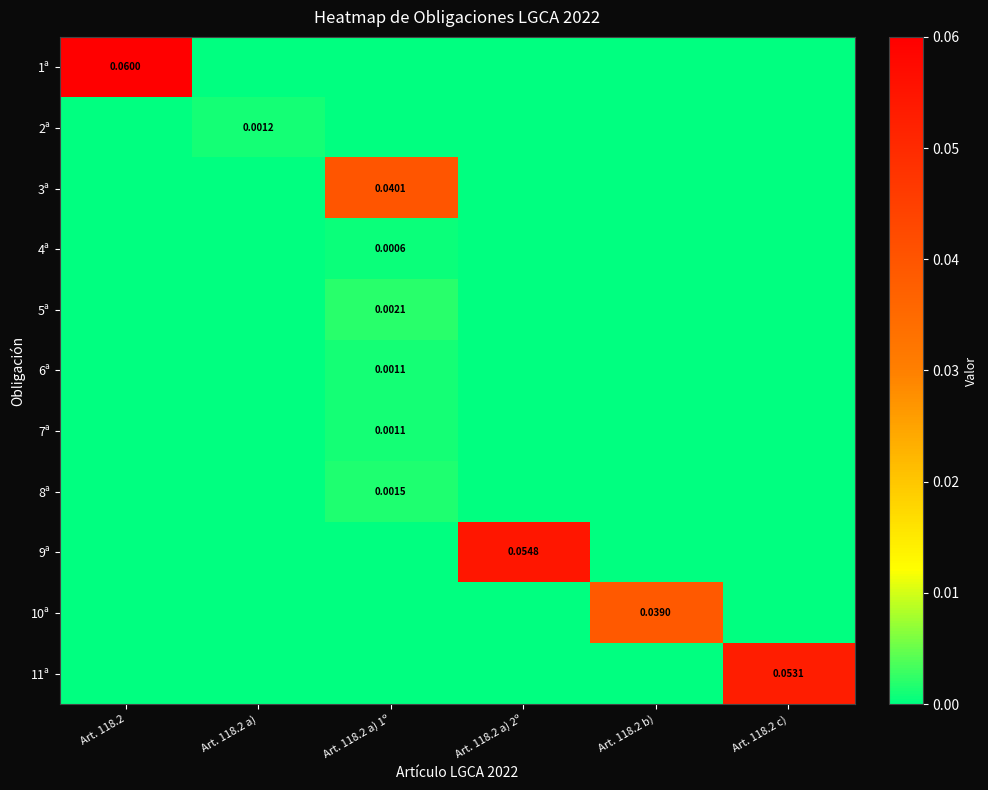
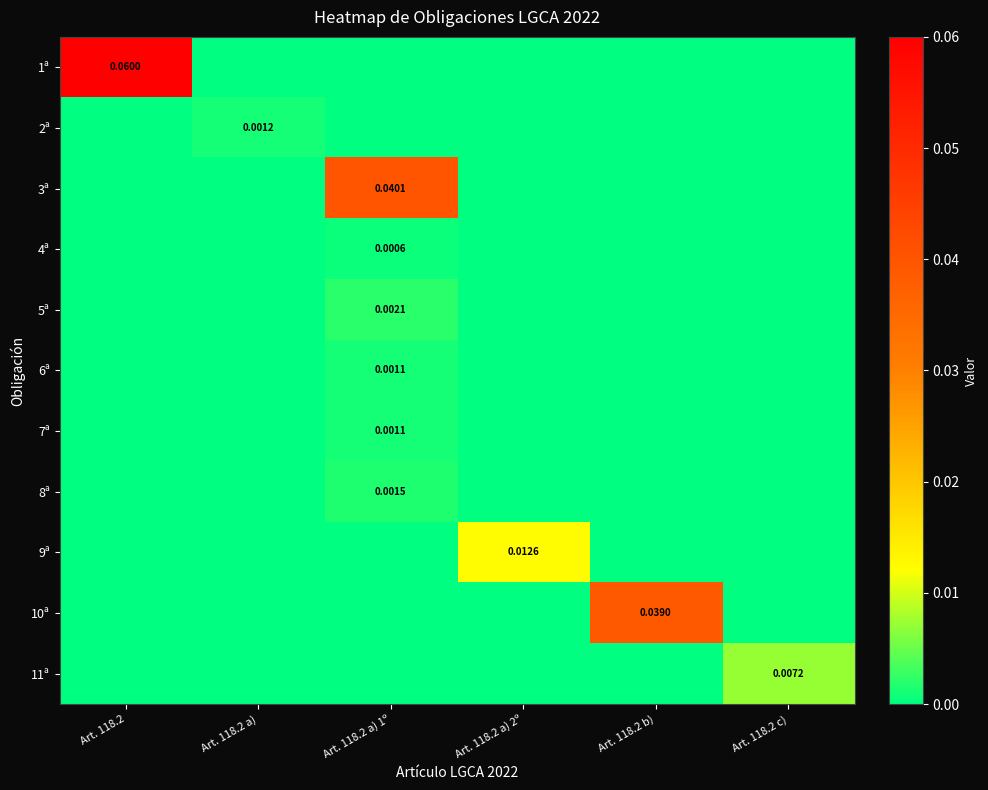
9ª, Art. 118.2 a) 2º: 0.0548 -> 0.0126
11ª, Art. 118.2 c): 0.0531 -> 0.0072
